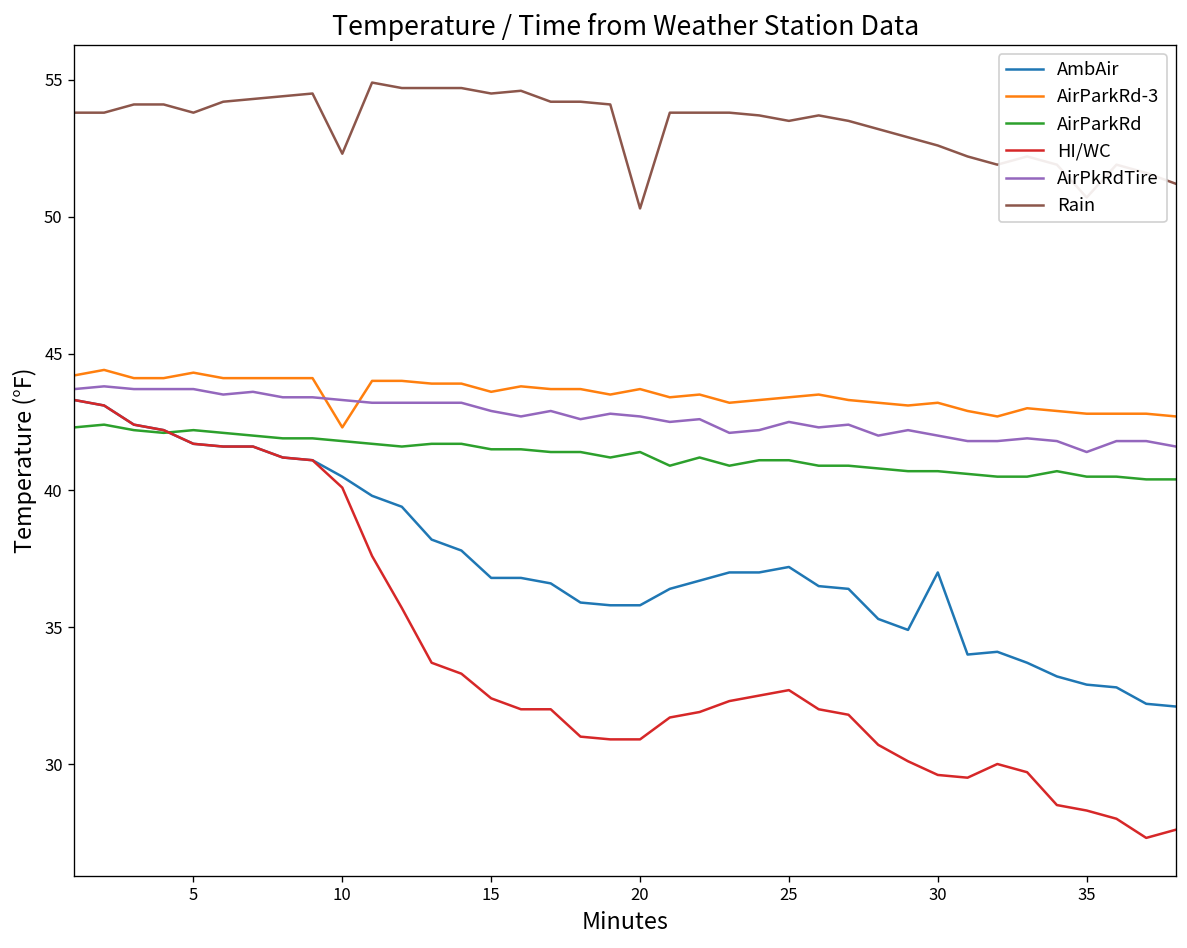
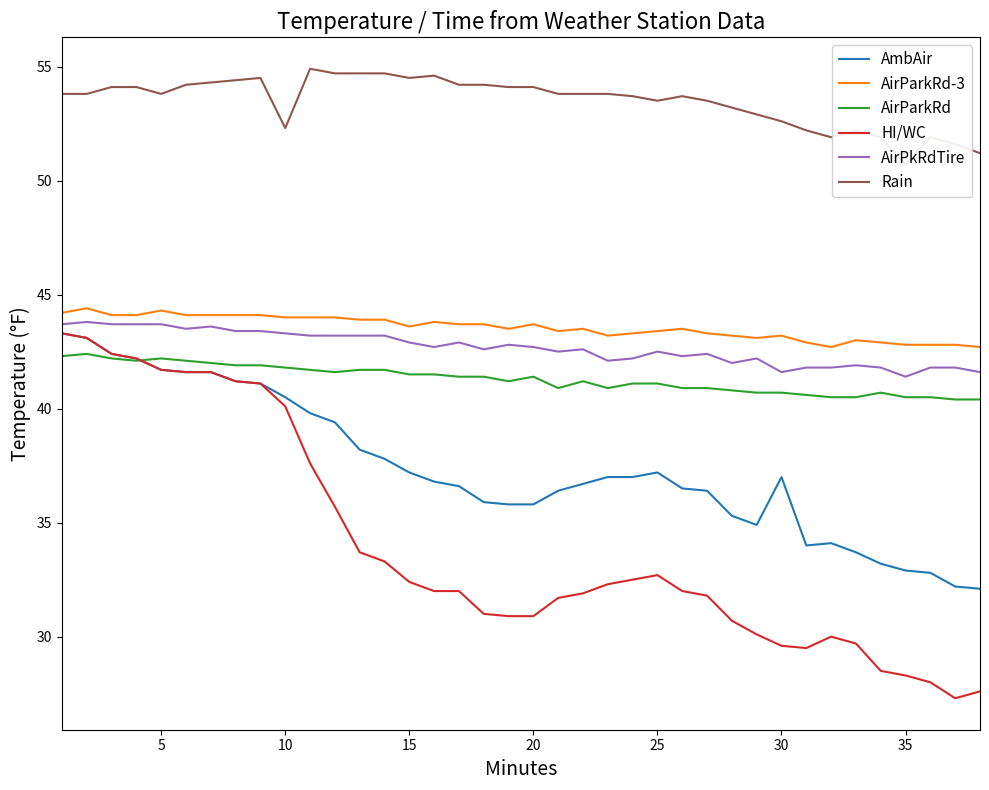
AirParkRd-3, 10: 42.3 -> 44.0
AmbAir, 15: 36.8 -> 37.2
Rain, 20: 50.3 -> 54.1
AirPkRdTire, 30: 42.0 -> 41.6
